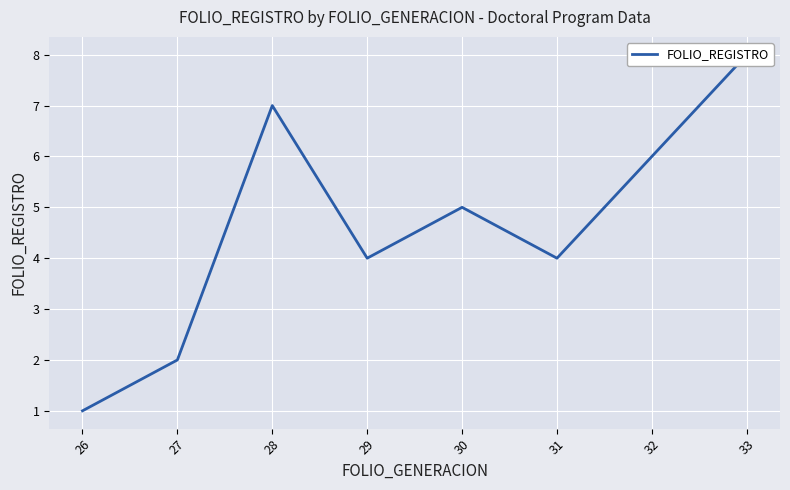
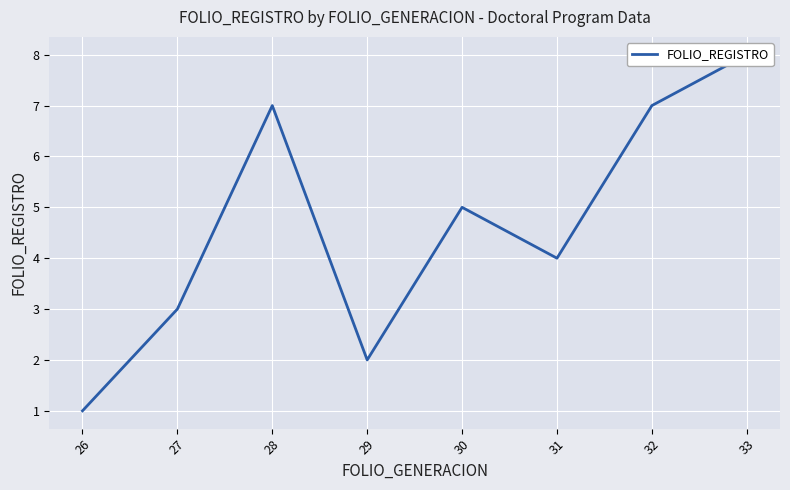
27: 2 -> 3
29: 4 -> 2
32: 6 -> 7
